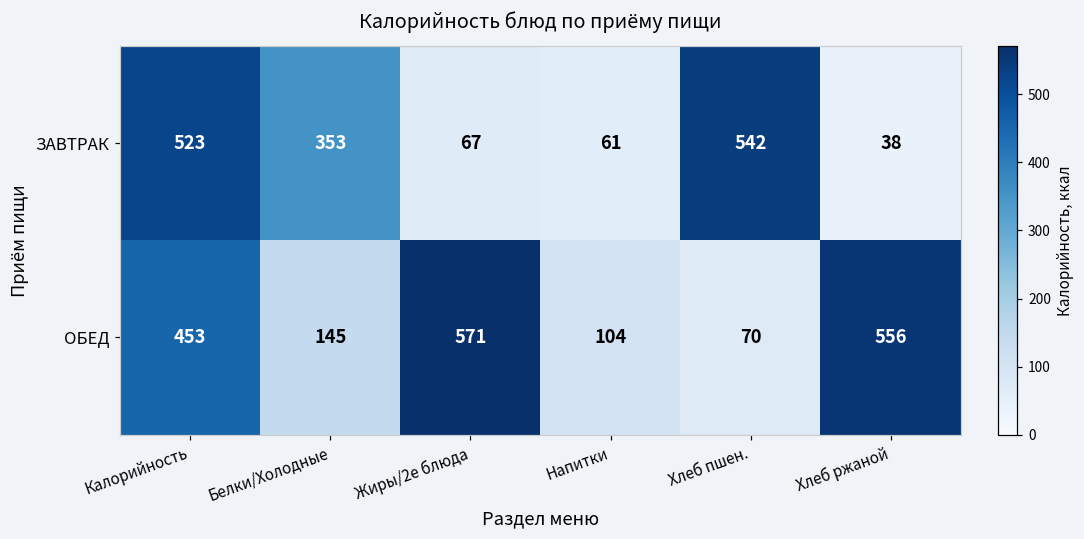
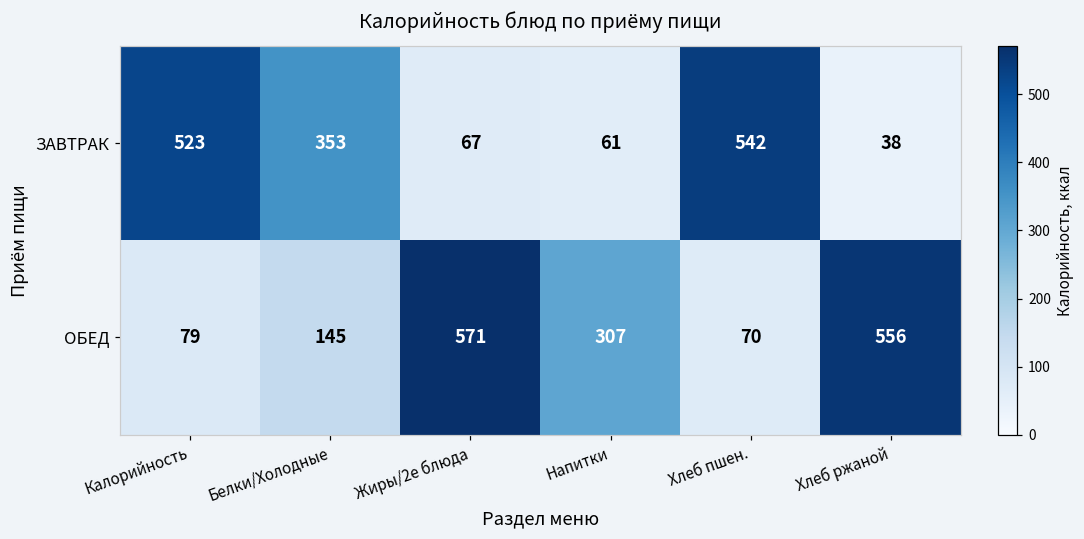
ОБЕД, Калорийность: 453 -> 79
ОБЕД, Напитки: 104 -> 307
